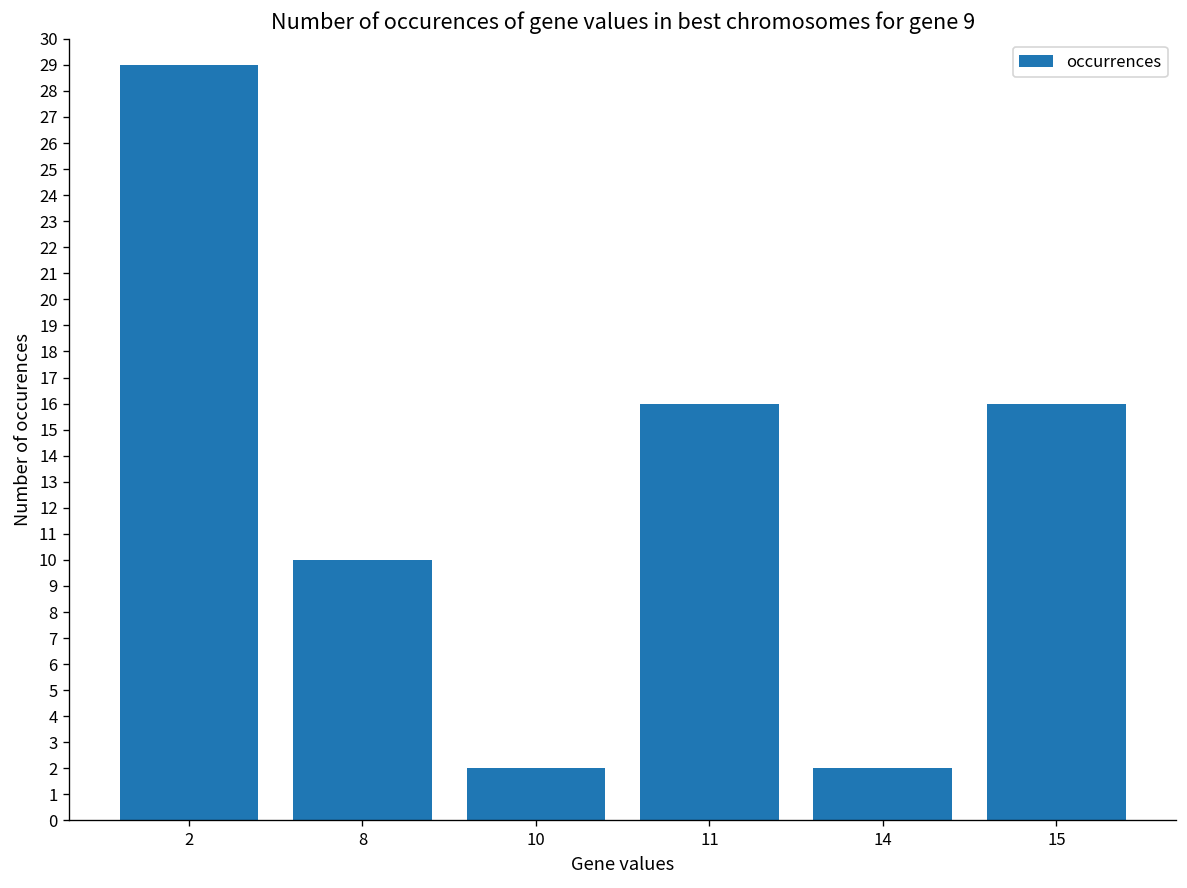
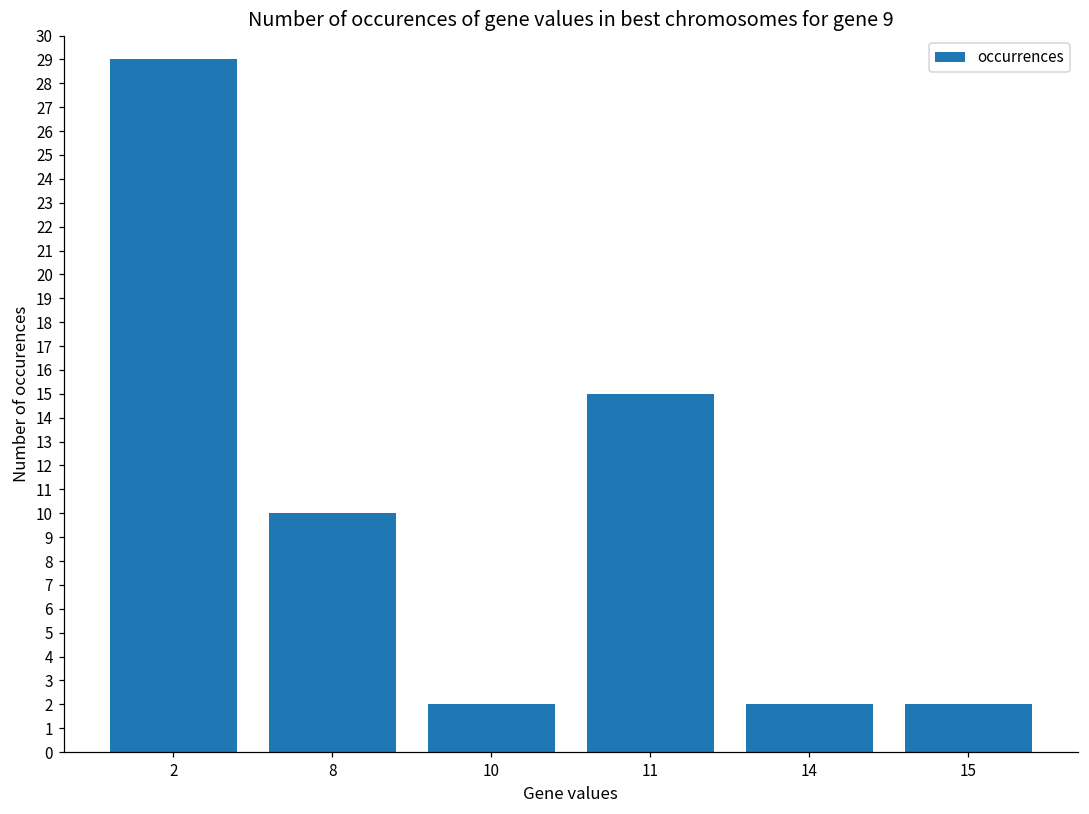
11: 16 -> 15
15: 16 -> 2
